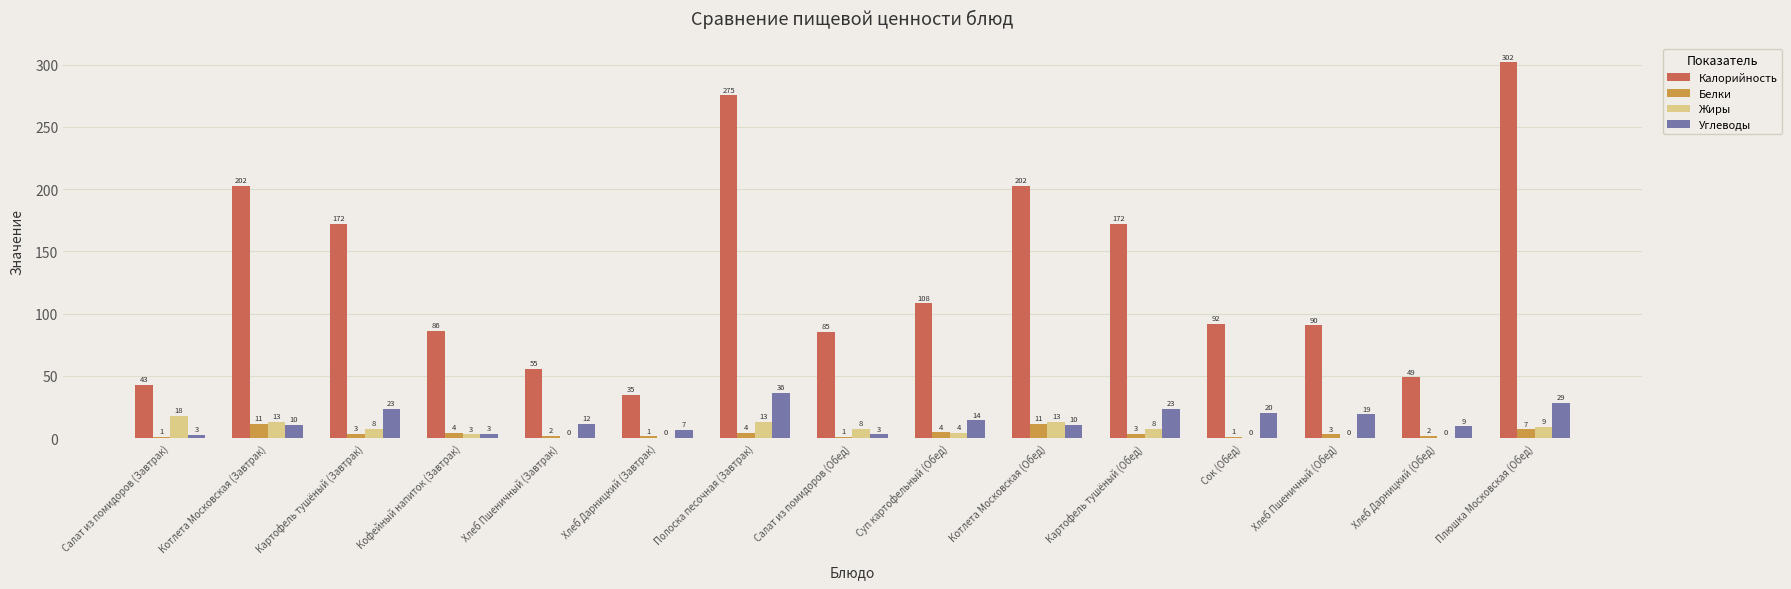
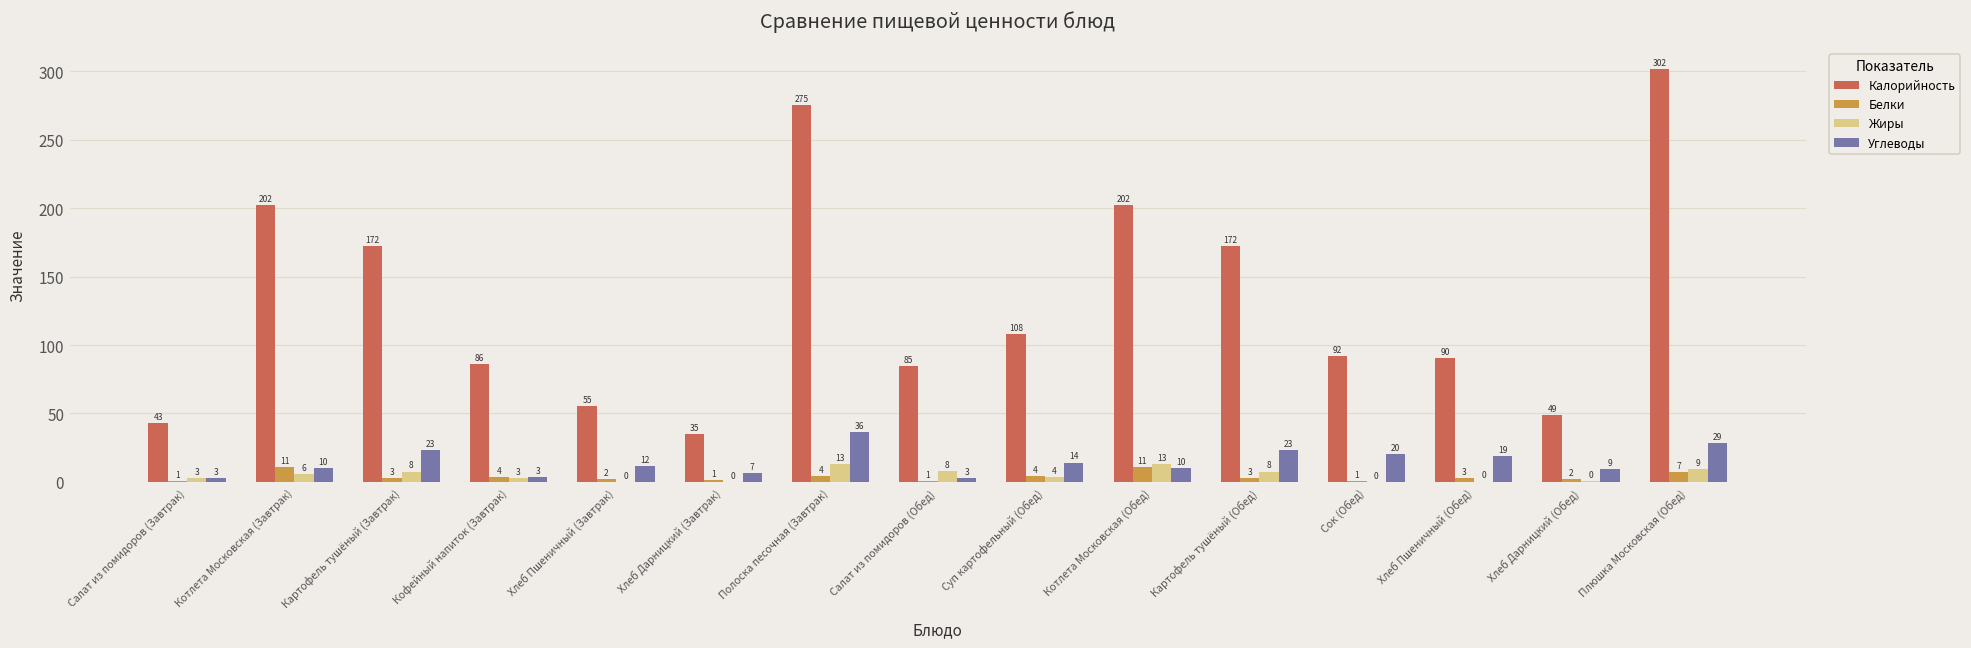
Жиры, Салат из помидоров (Завтрак): 18 -> 3
Жиры, Котлета Московская (Завтрак): 13 -> 6
